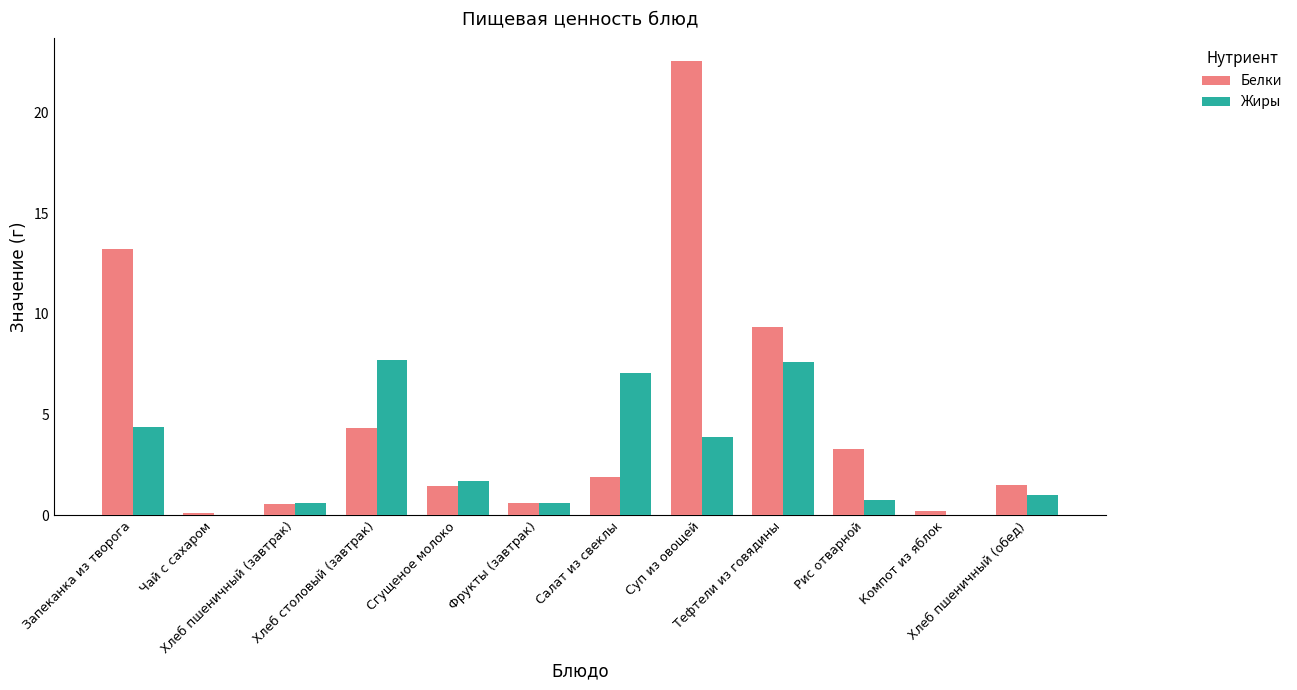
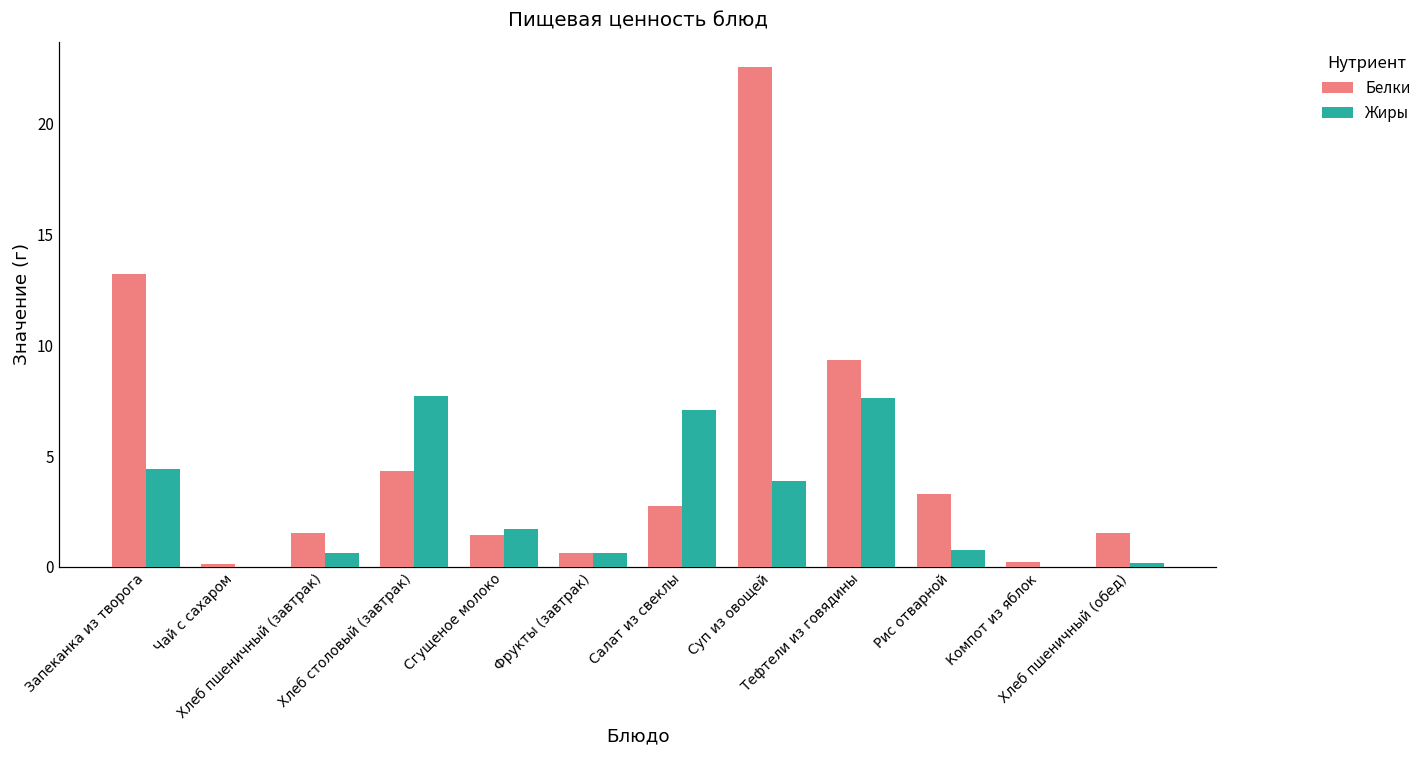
Белки, Хлеб пшеничный (завтрак): 0.6 -> 1.5
Белки, Салат из свеклы: 1.9 -> 2.7
Жиры, Хлеб пшеничный (обед): 1.0 -> 0.2
